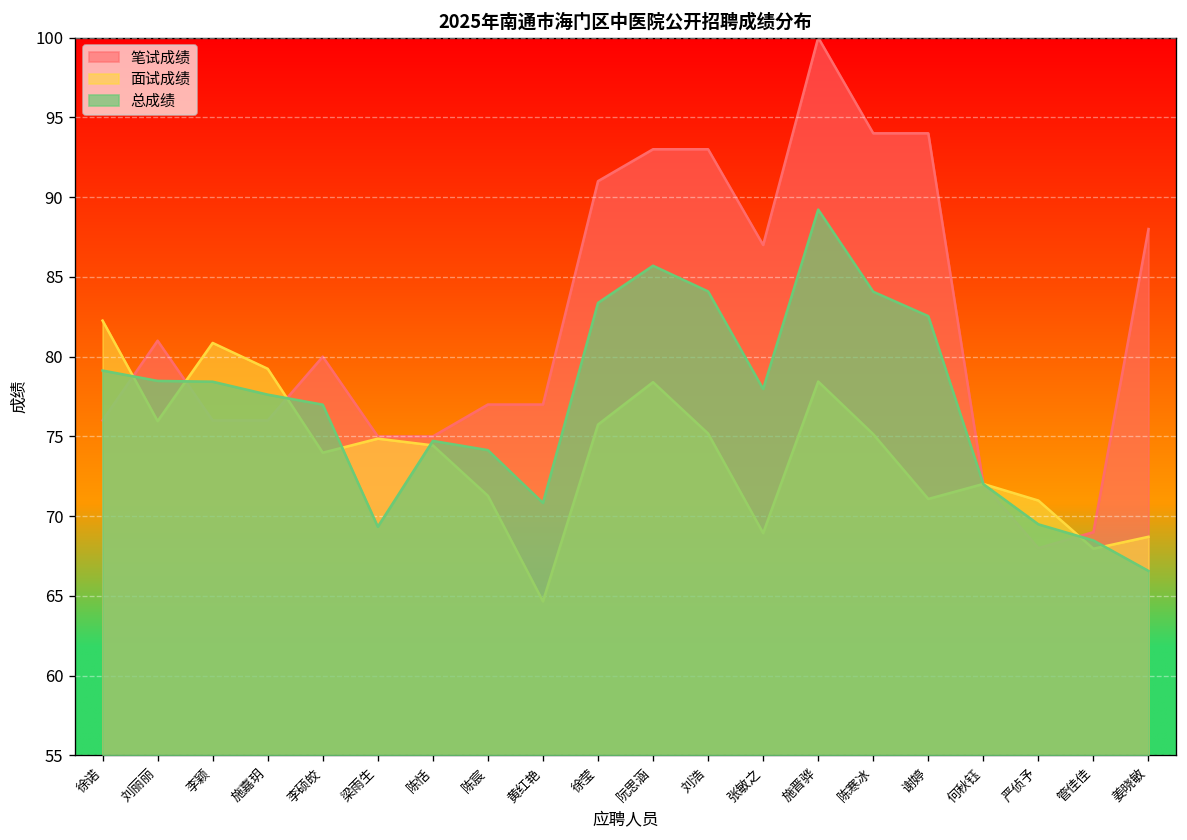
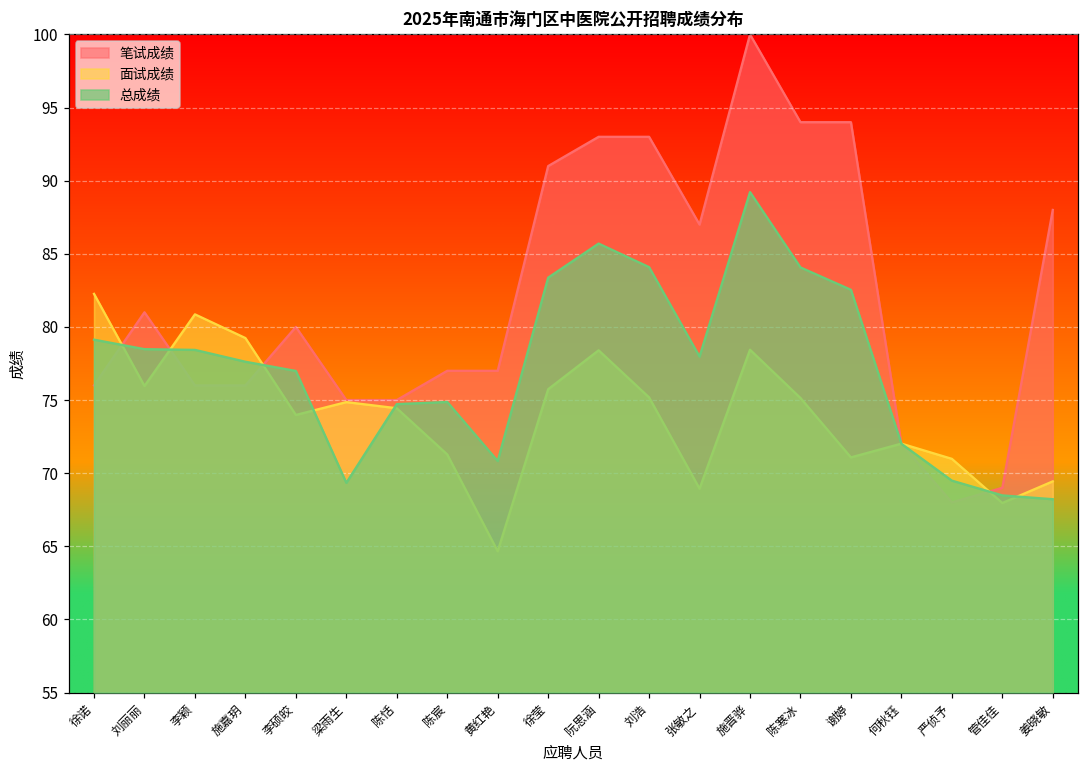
总成绩, 陈宸: 74.1 -> 74.9
面试成绩, 姜晓敏: 68.7 -> 69.4
总成绩, 姜晓敏: 66.6 -> 68.2
